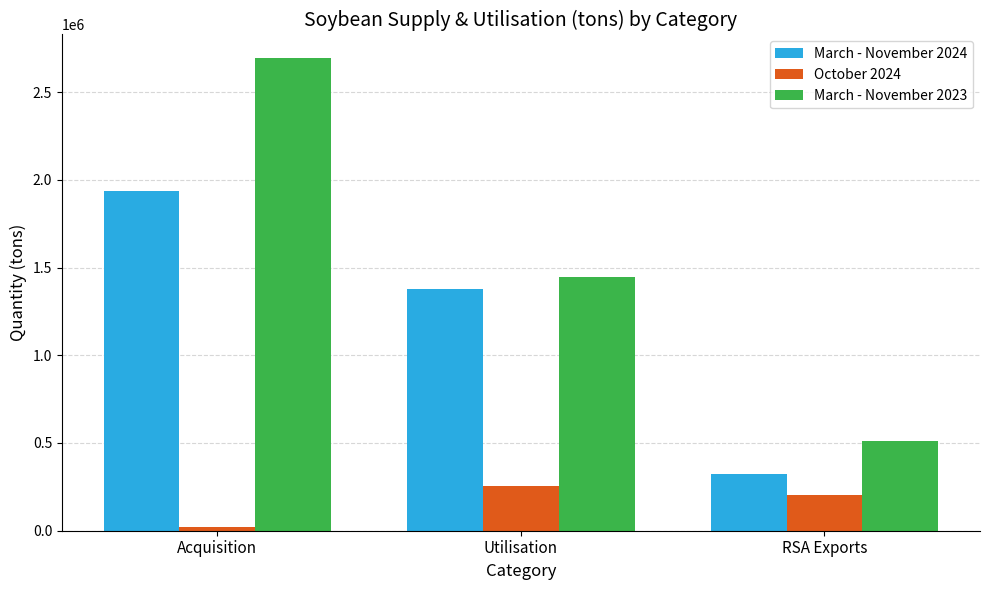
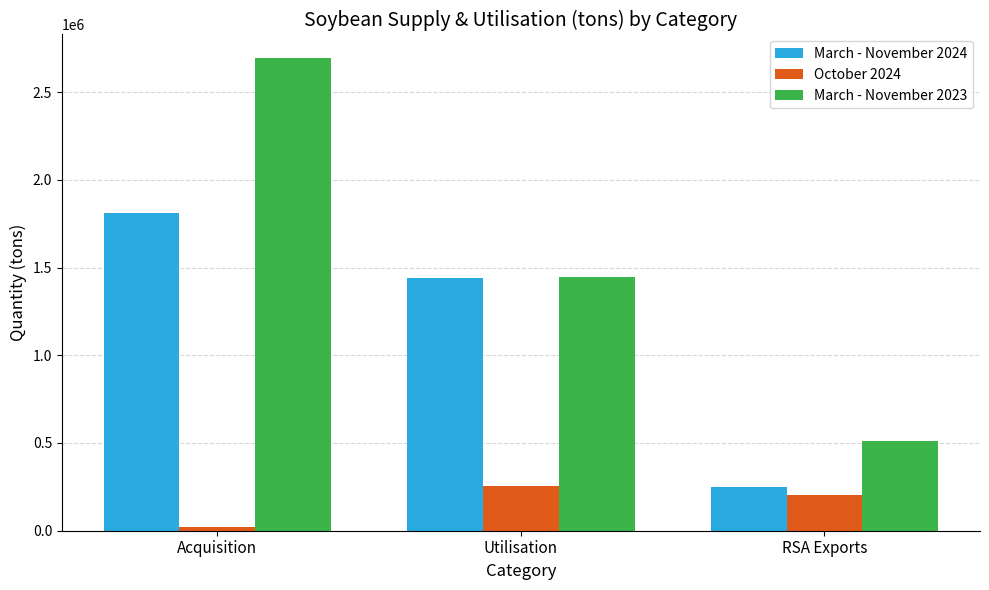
March - November 2024, Acquisition: 1940000 -> 1810000
March - November 2024, Utilisation: 1380000 -> 1440000
March - November 2024, RSA Exports: 320000 -> 250000
